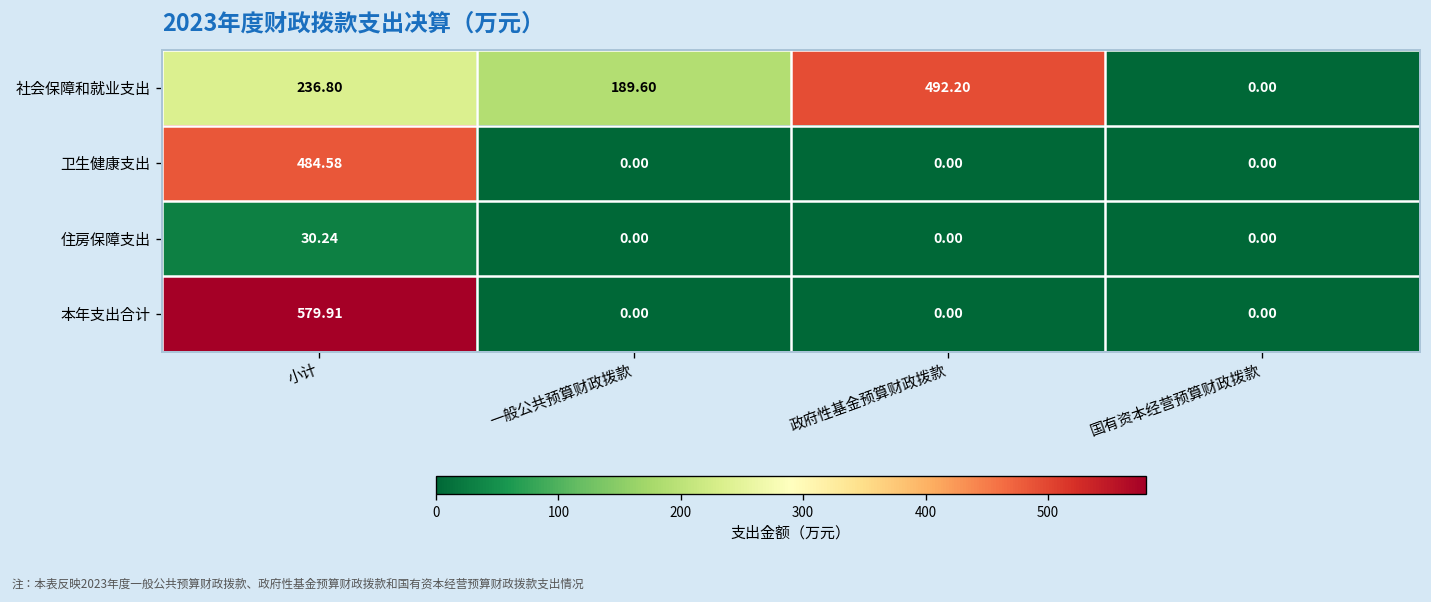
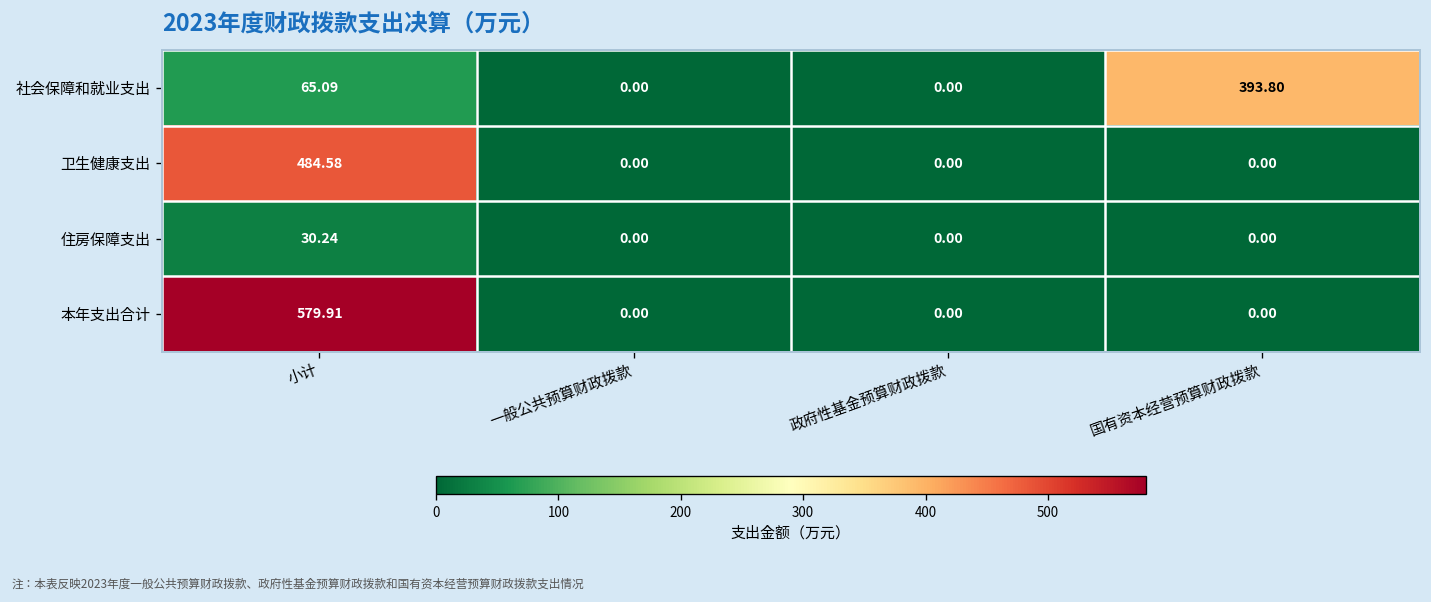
社会保障和就业支出, 小计: 236.80 -> 65.09
社会保障和就业支出, 一般公共预算财政拨款: 189.60 -> 0.00
社会保障和就业支出, 政府性基金预算财政拨款: 492.20 -> 0.00
社会保障和就业支出, 国有资本经营预算财政拨款: 0.00 -> 393.80
